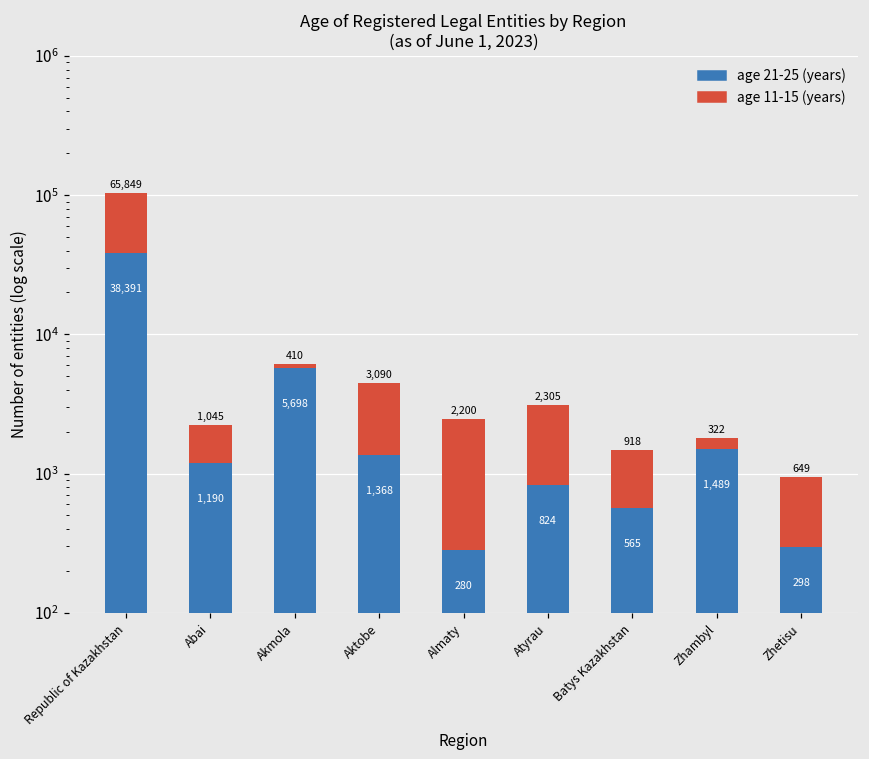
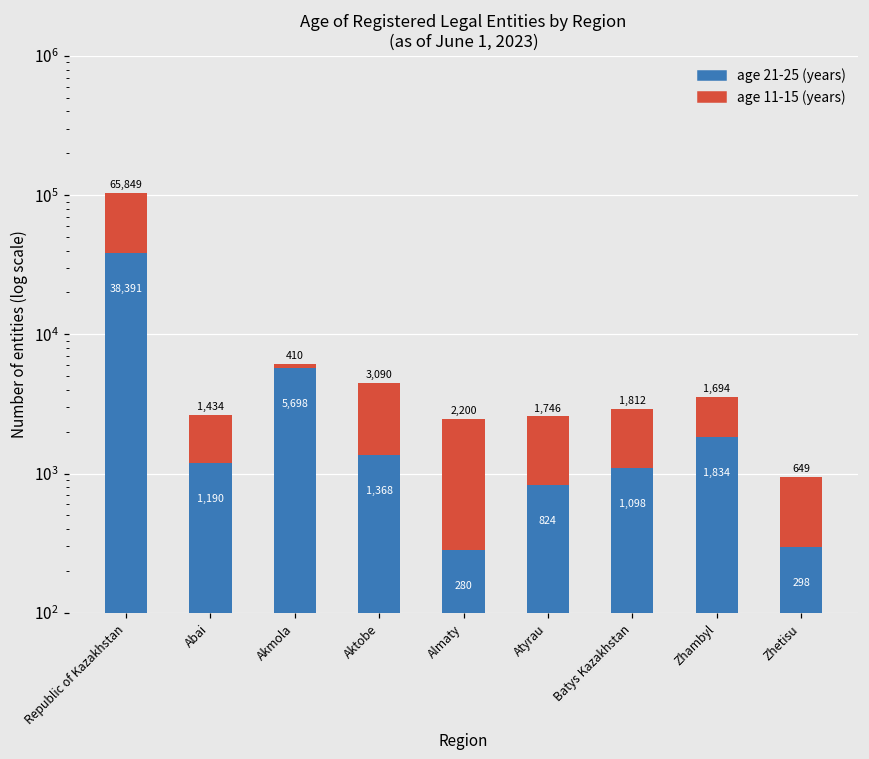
age 11-15 (years), Abai: 1,045 -> 1,434
age 11-15 (years), Atyrau: 2,305 -> 1,746
age 21-25 (years), Batys Kazakhstan: 565 -> 1,098
age 11-15 (years), Batys Kazakhstan: 918 -> 1,812
age 21-25 (years), Zhambyl: 1,489 -> 1,834
age 11-15 (years), Zhambyl: 322 -> 1,694
